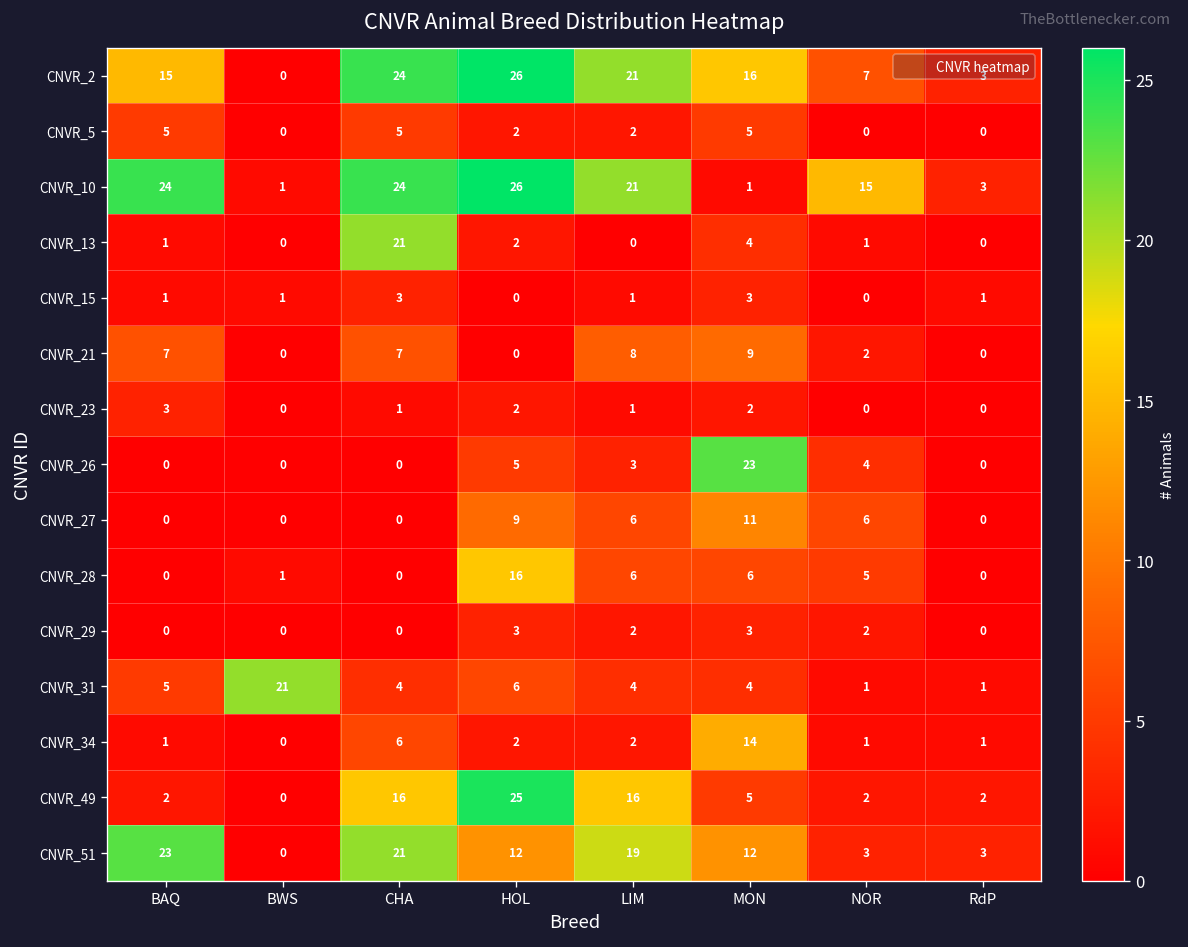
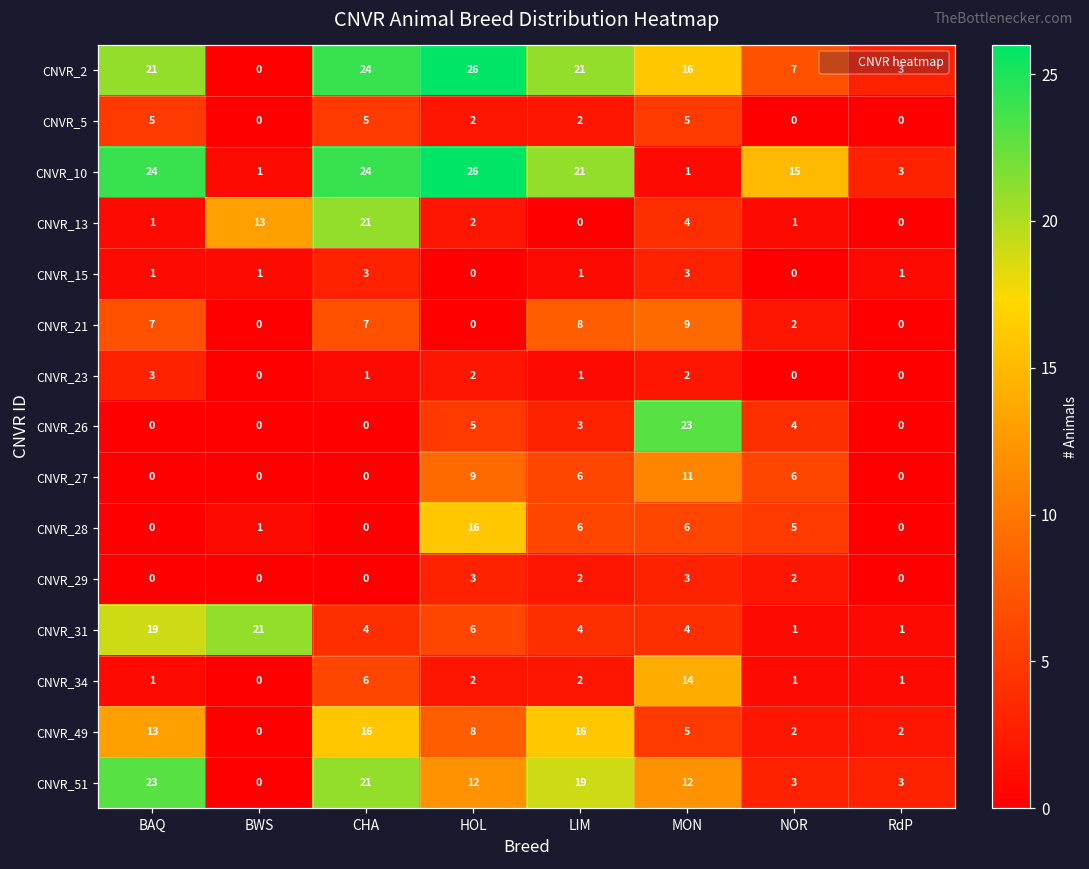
CNVR_2, BAQ: 15 -> 21
CNVR_13, BWS: 0 -> 13
CNVR_31, BAQ: 5 -> 19
CNVR_49, BAQ: 2 -> 13
CNVR_49, HOL: 25 -> 8
